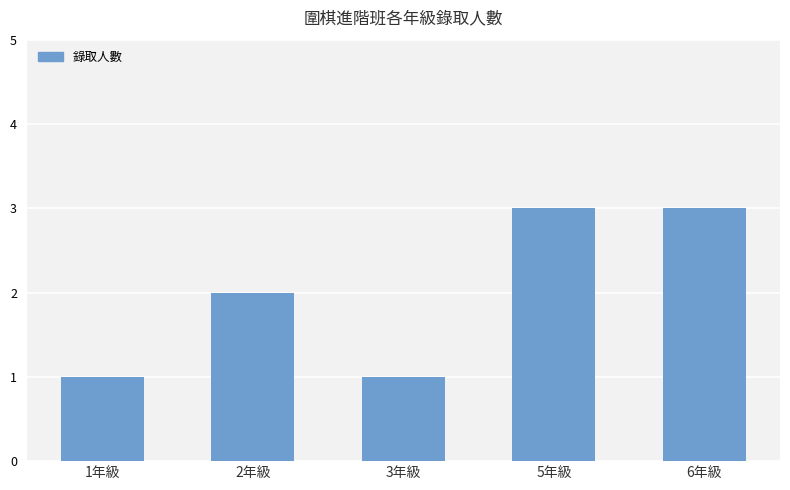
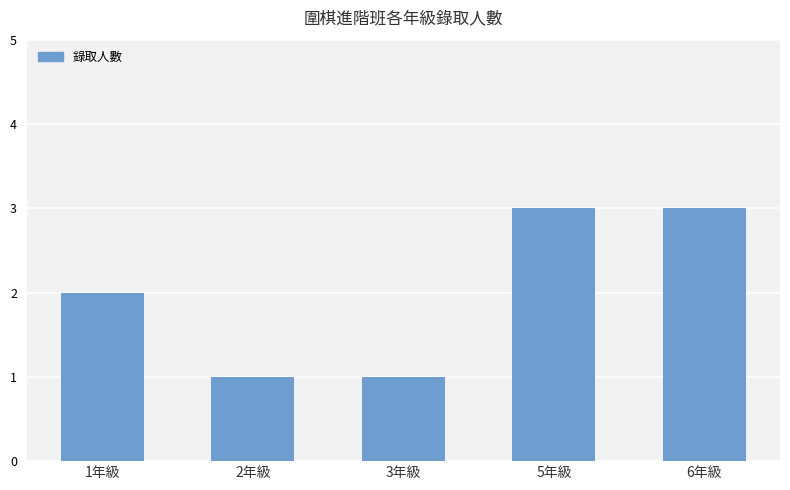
1年級: 1 -> 2
2年級: 2 -> 1
